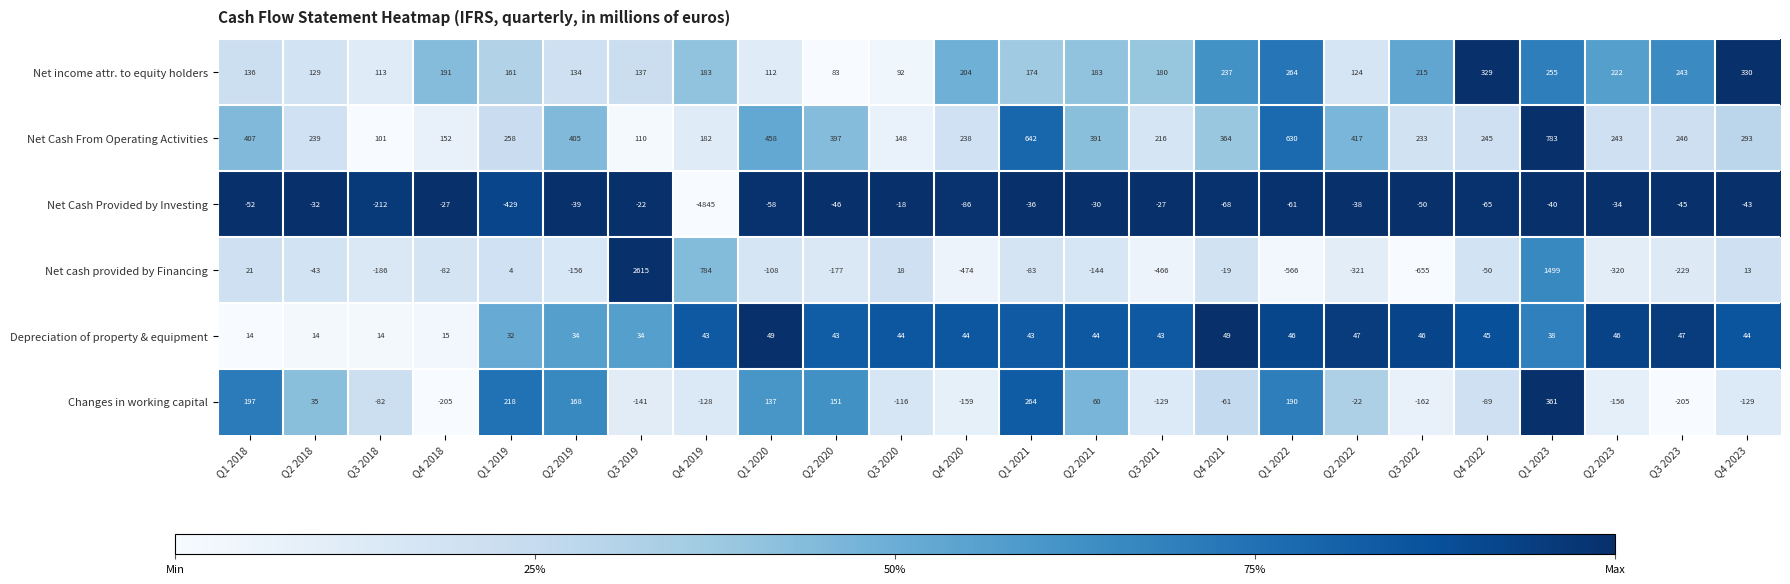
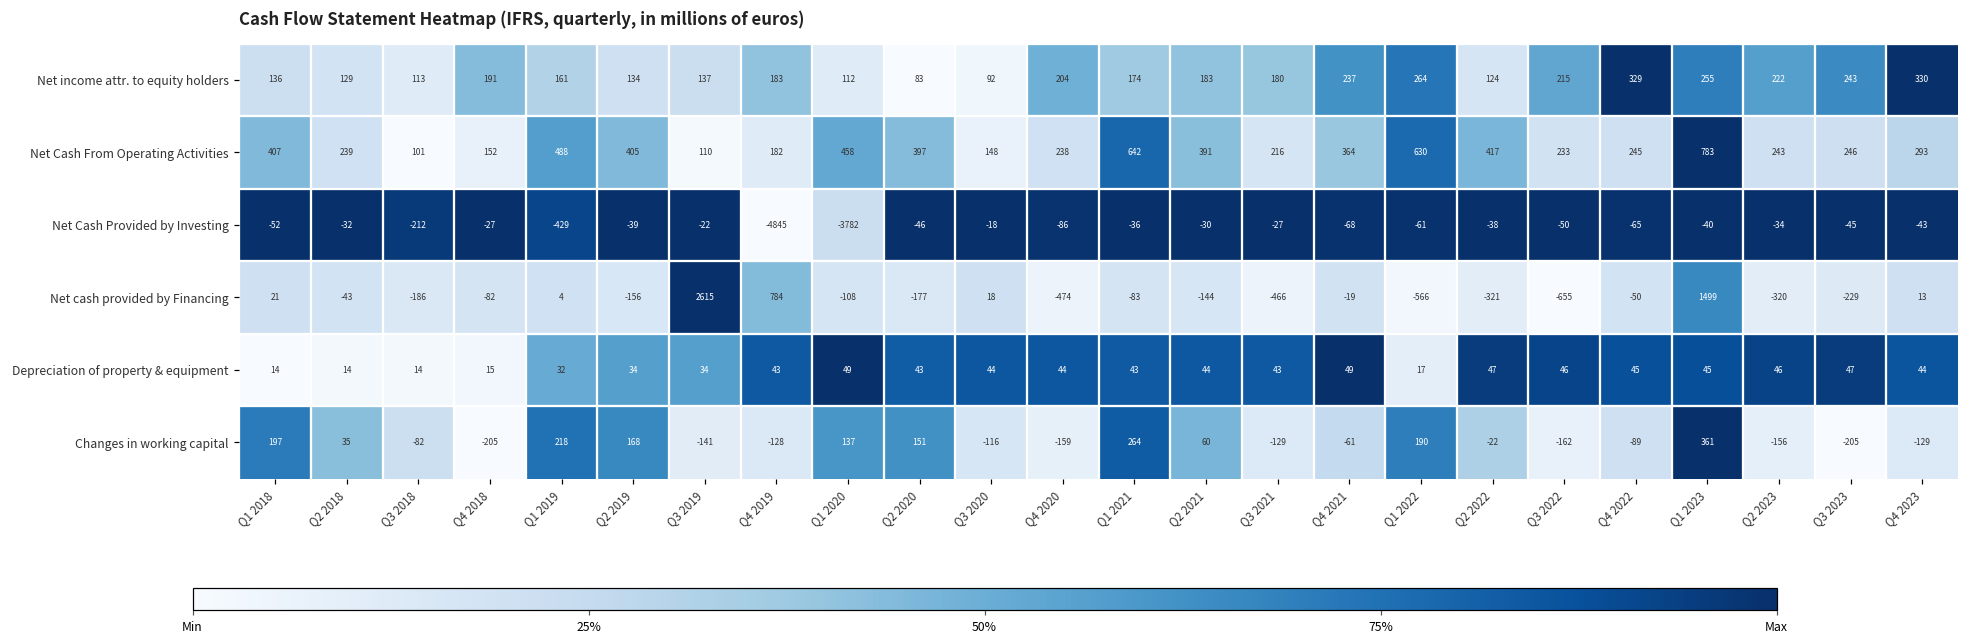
Net Cash From Operating Activities, Q1 2019: 258 -> 488
Net Cash Provided by Investing, Q1 2020: -58 -> -3782
Depreciation of property & equipment, Q1 2022: 46 -> 17
Depreciation of property & equipment, Q1 2023: 38 -> 45
